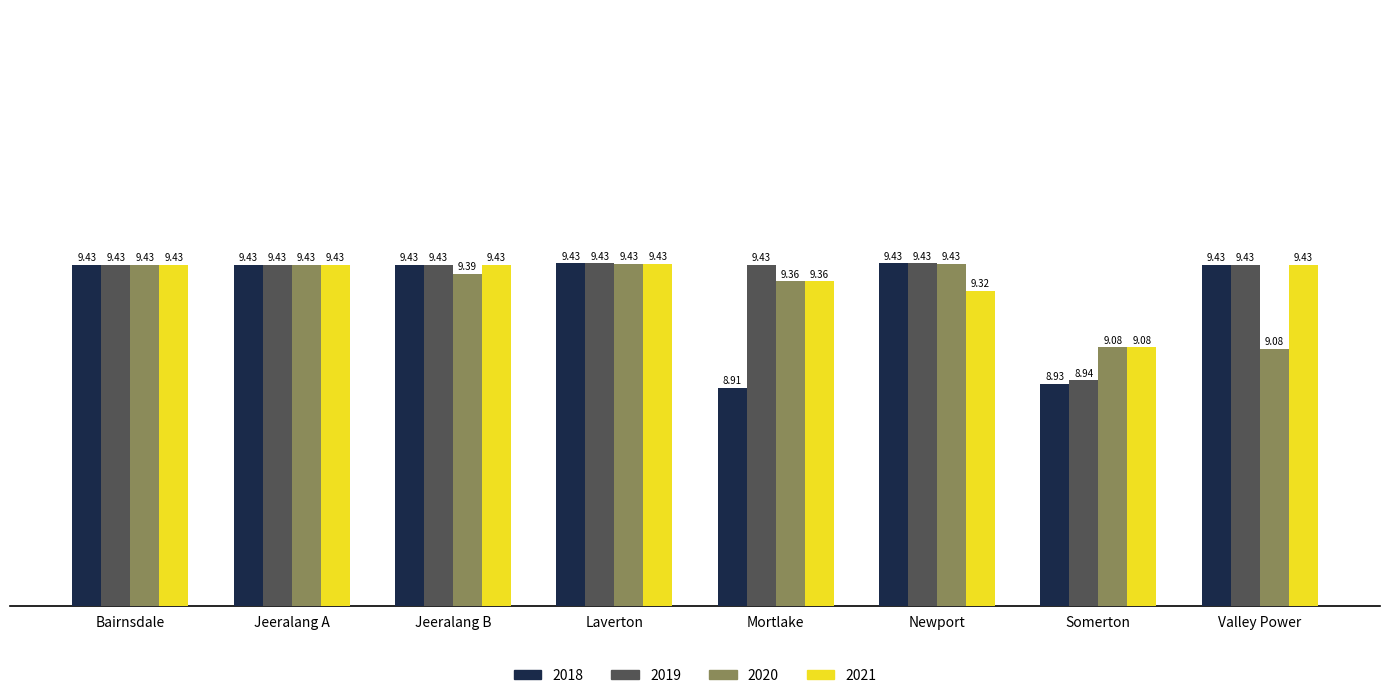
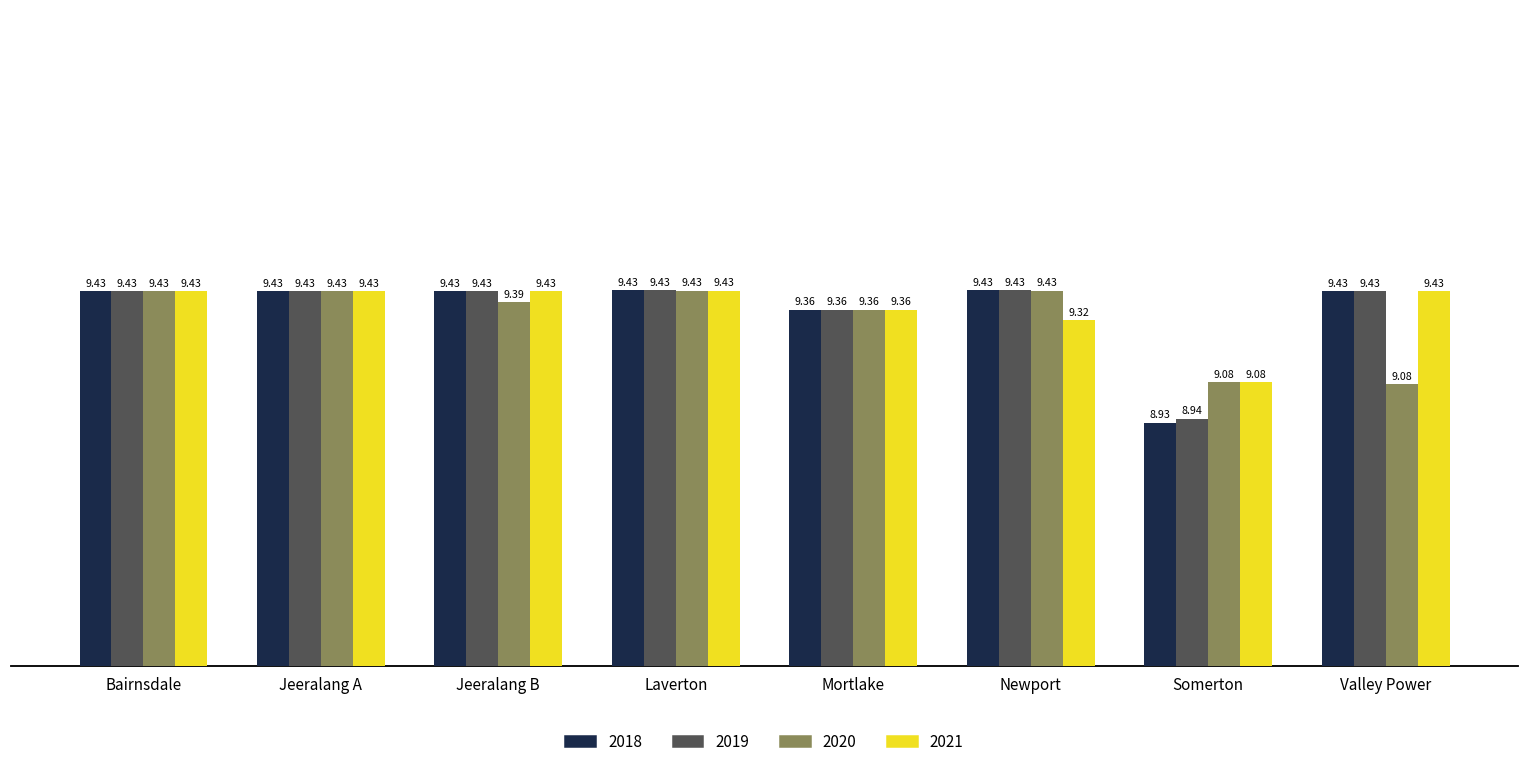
2018, Mortlake: 8.91 -> 9.36
2019, Mortlake: 9.43 -> 9.36
